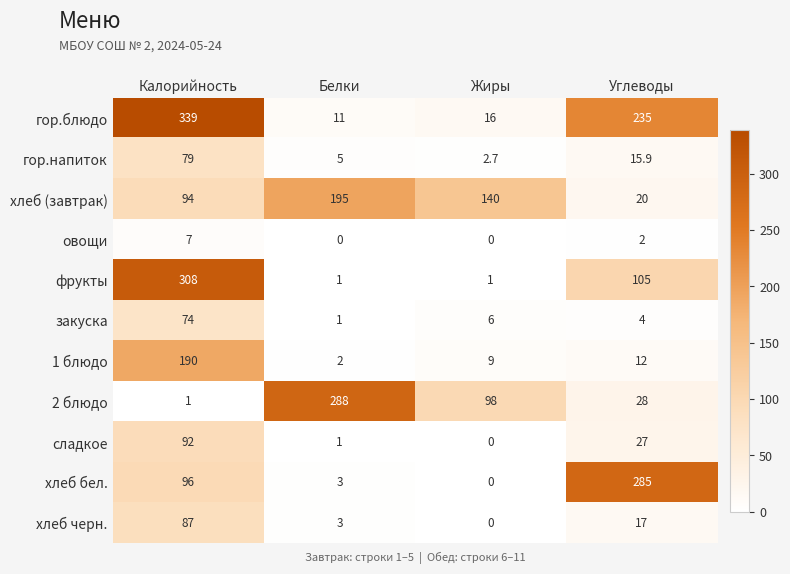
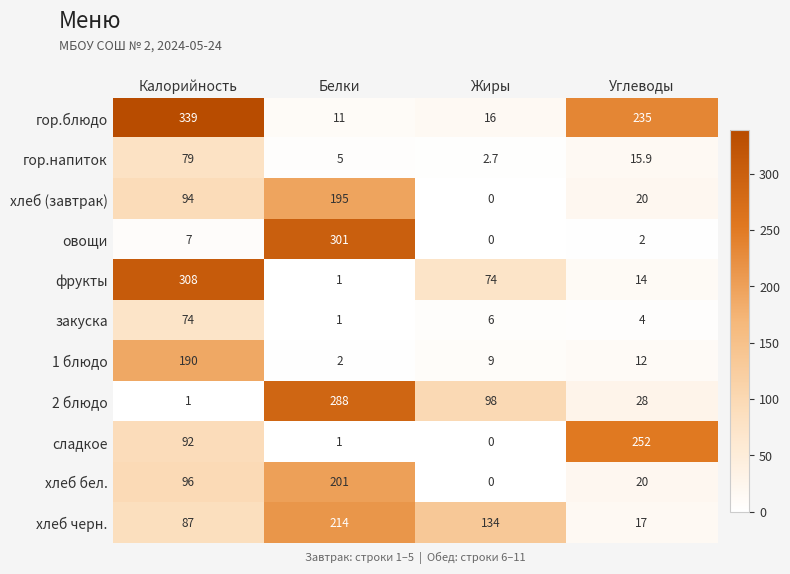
хлеб (завтрак), Жиры: 140 -> 0
овощи, Белки: 0 -> 301
фрукты, Жиры: 1 -> 74
фрукты, Углеводы: 105 -> 14
сладкое, Углеводы: 27 -> 252
хлеб бел., Белки: 3 -> 201
хлеб бел., Углеводы: 285 -> 20
хлеб черн., Белки: 3 -> 214
хлеб черн., Жиры: 0 -> 134
